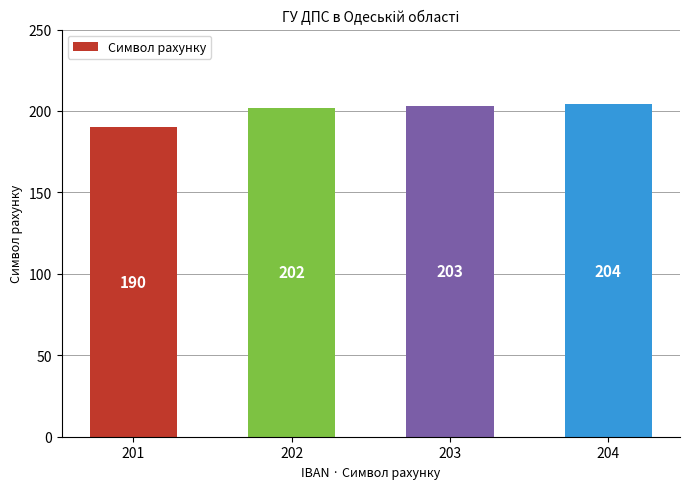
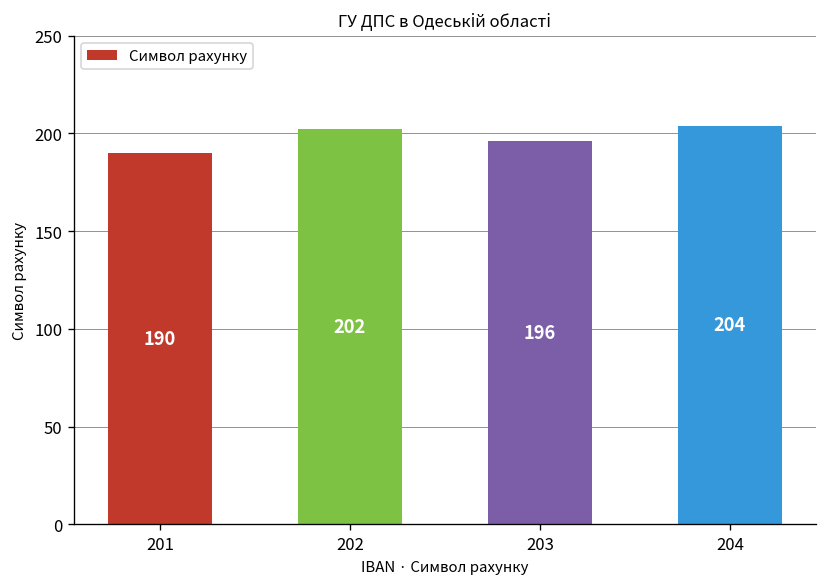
203: 203 -> 196
